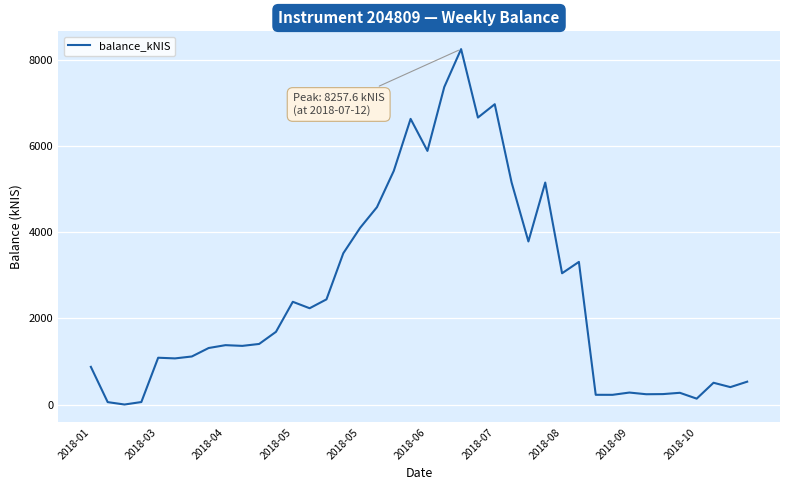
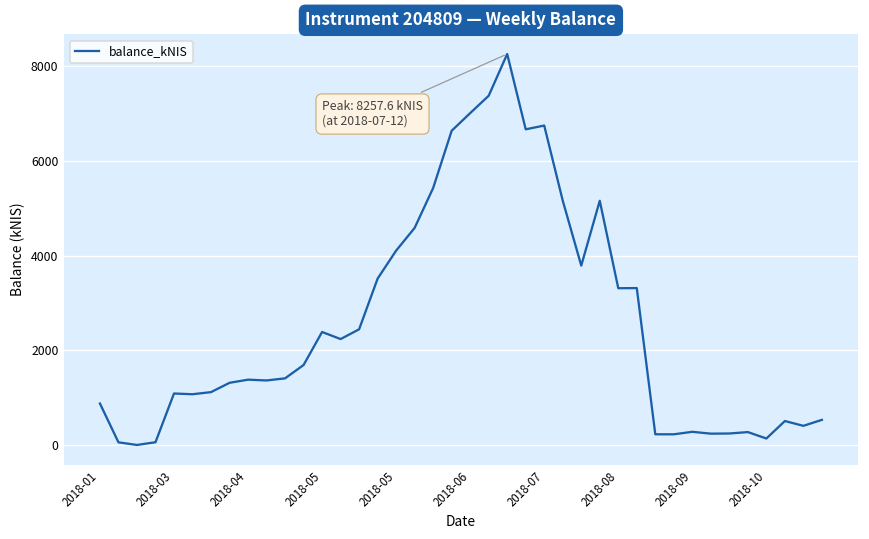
2018-06: 5900 -> 7000
2018-07: 7000 -> 6700
2018-08: 3000 -> 3300
